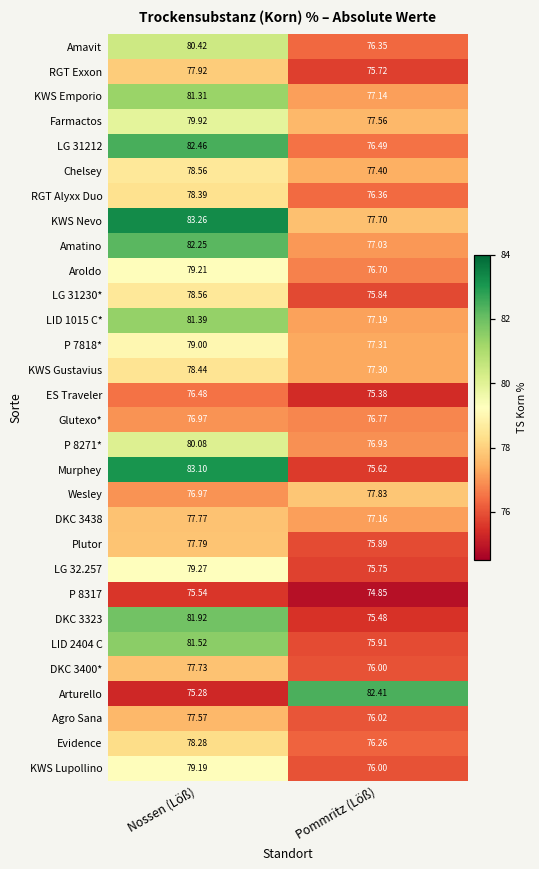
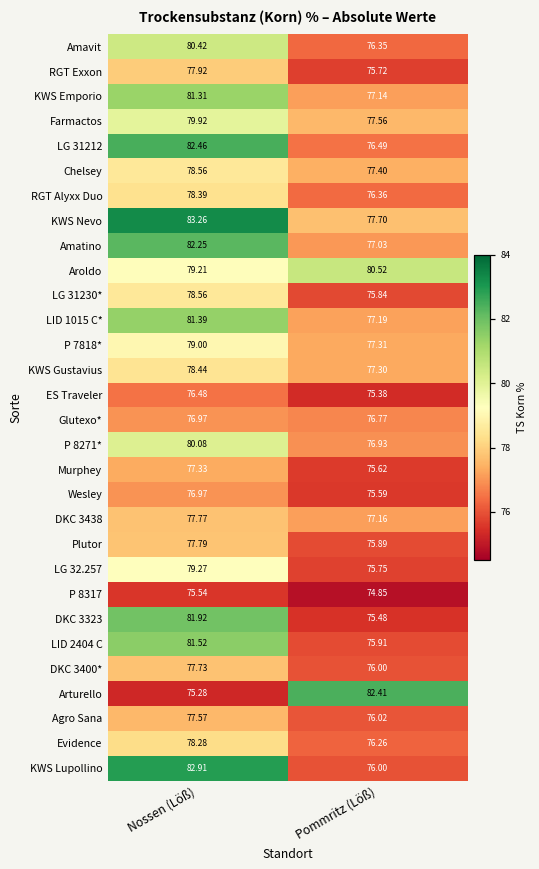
Aroldo, Pommritz (Löß): 76.70 -> 80.52
Murphey, Nossen (Löß): 83.10 -> 77.33
Wesley, Pommritz (Löß): 77.83 -> 75.59
KWS Lupollino, Nossen (Löß): 79.19 -> 82.91
